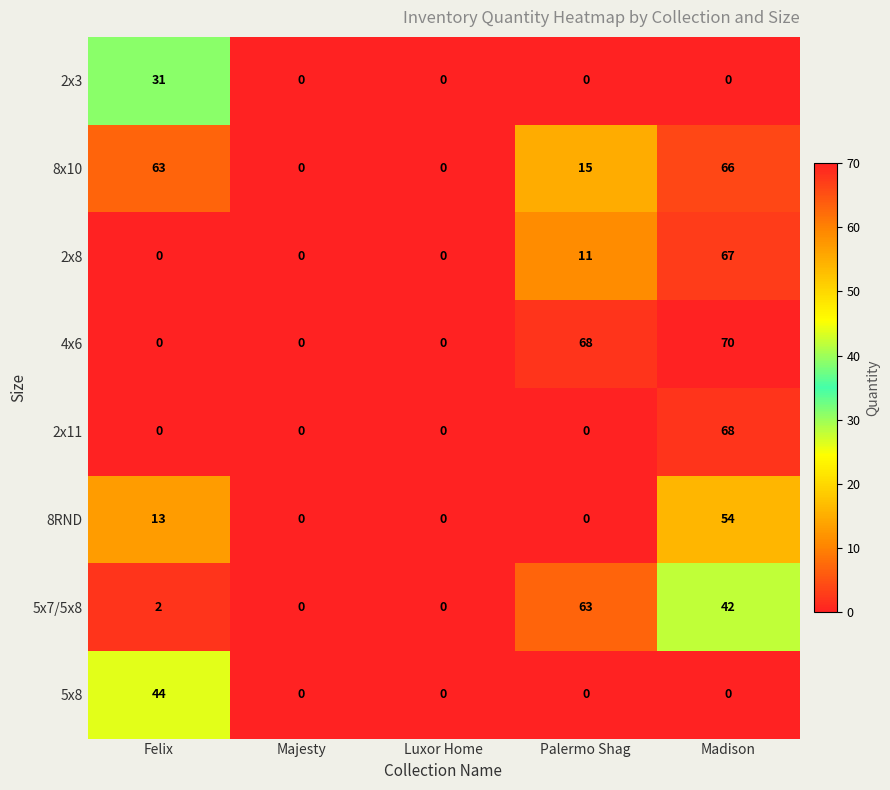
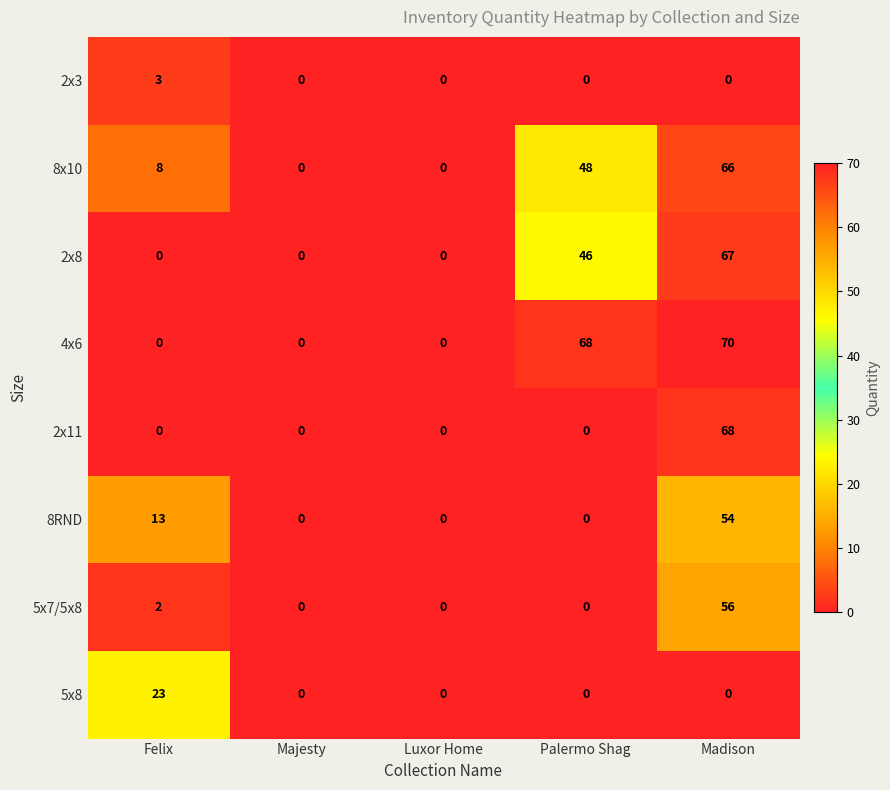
2x3, Felix: 31 -> 3
8x10, Felix: 63 -> 8
8x10, Palermo Shag: 15 -> 48
2x8, Palermo Shag: 11 -> 46
5x7/5x8, Palermo Shag: 63 -> 0
5x7/5x8, Madison: 42 -> 56
5x8, Felix: 44 -> 23
